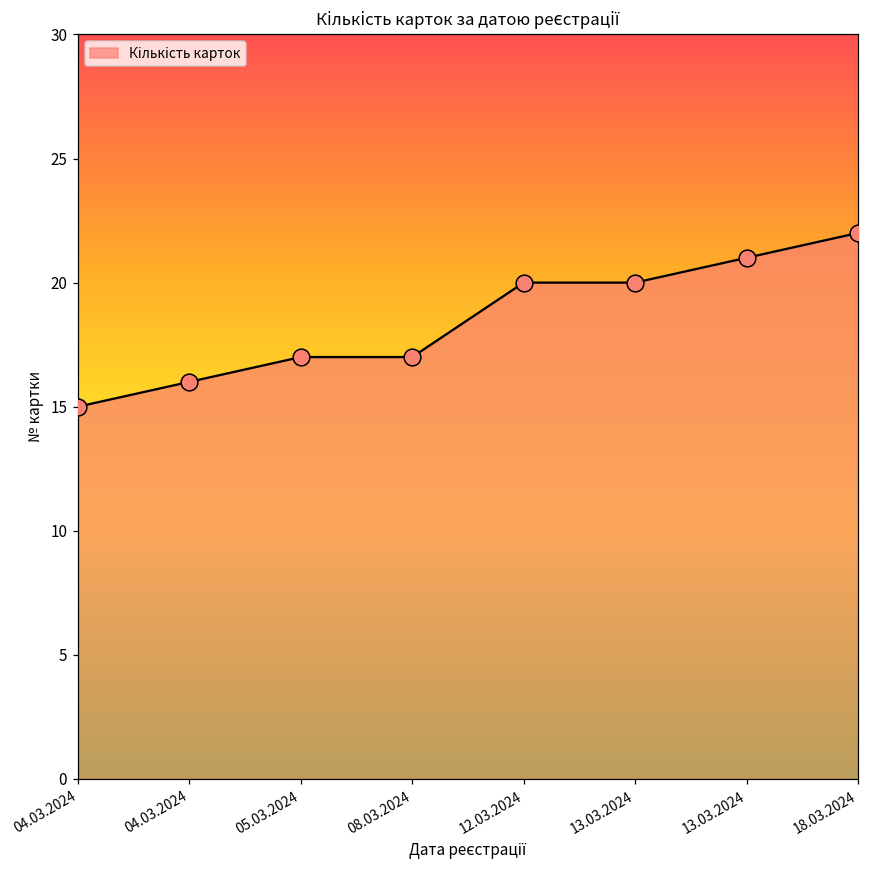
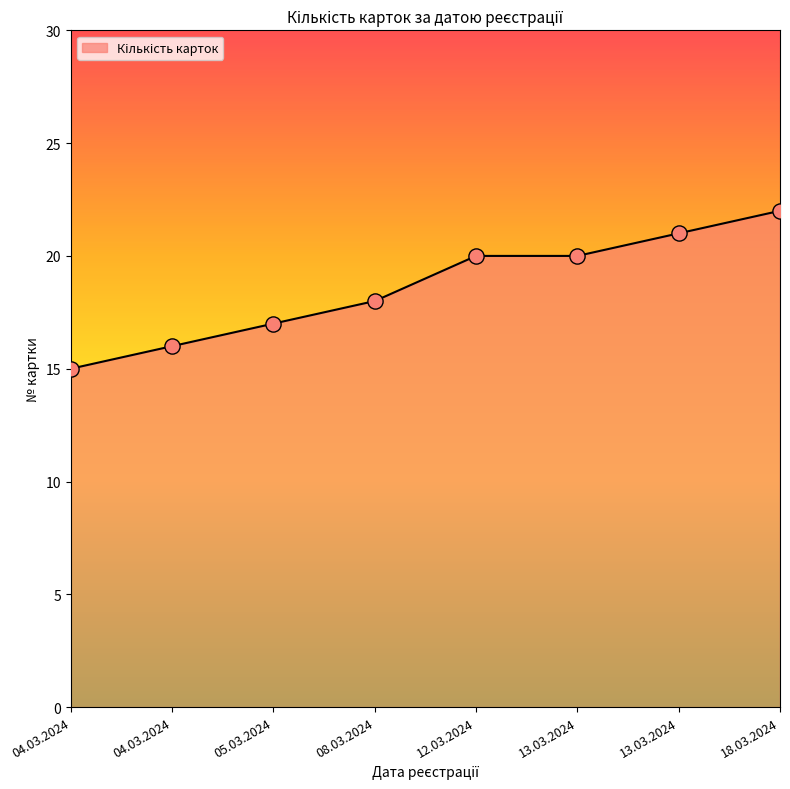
08.03.2024: 17 -> 18
